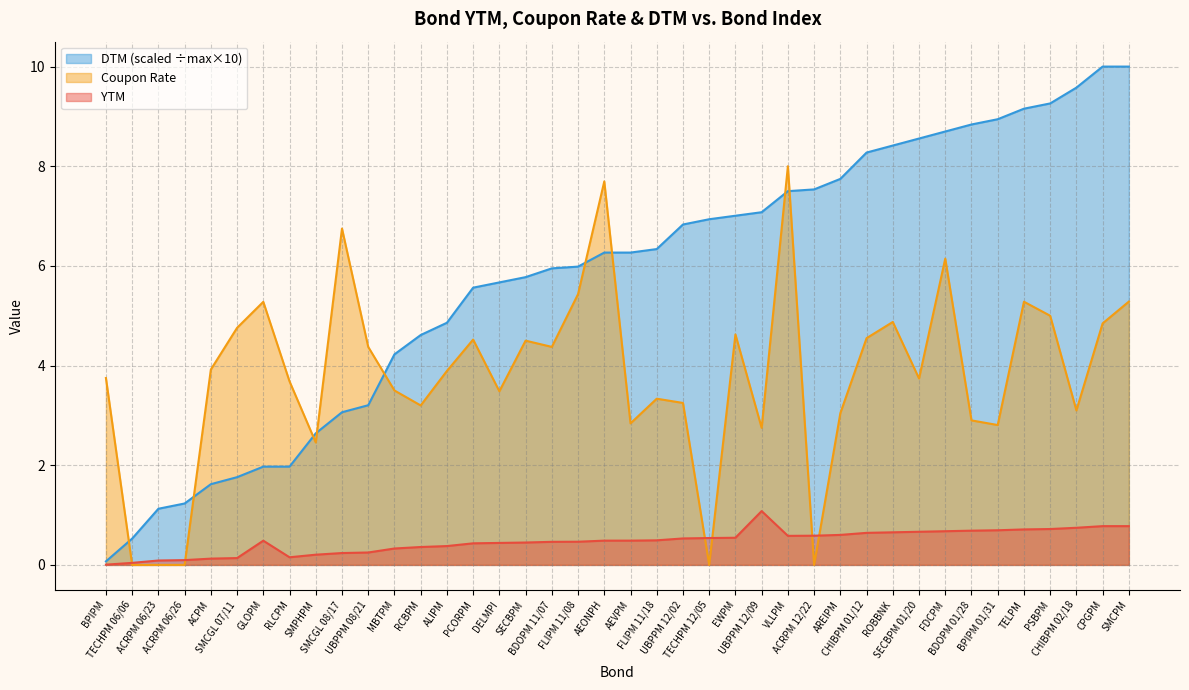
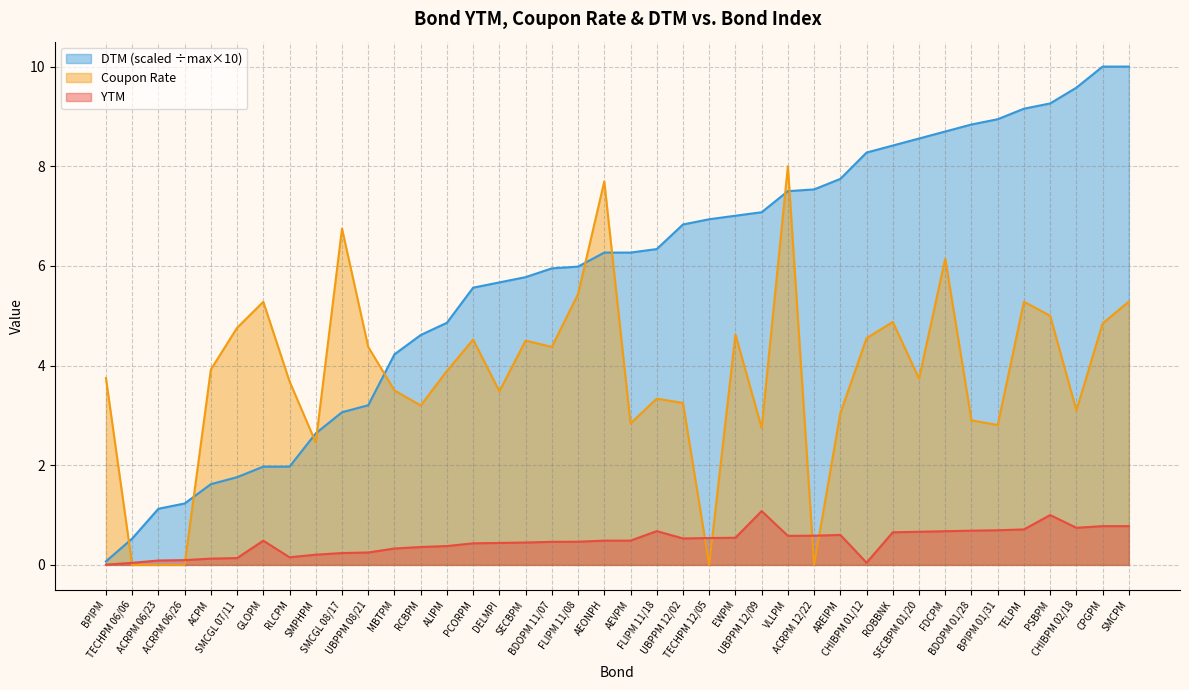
YTM, FLIPM 11/18: 0.5 -> 0.7
YTM, CHIBPM 01/12: 0.6 -> 0.0
YTM, PSBPM: 0.7 -> 1.0
